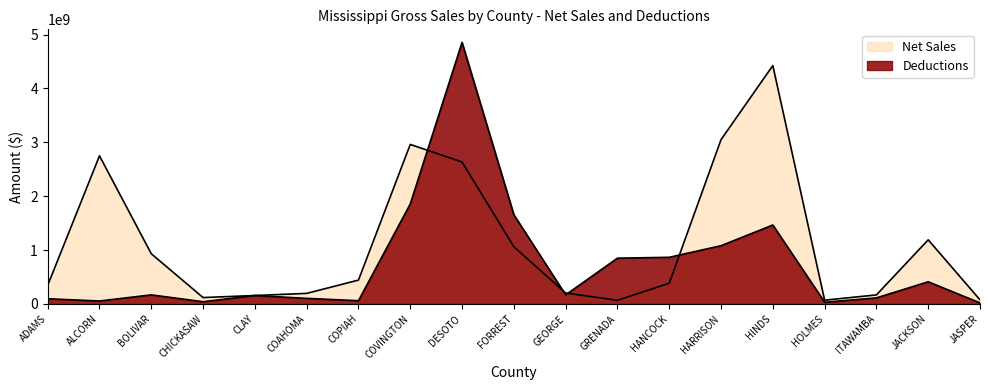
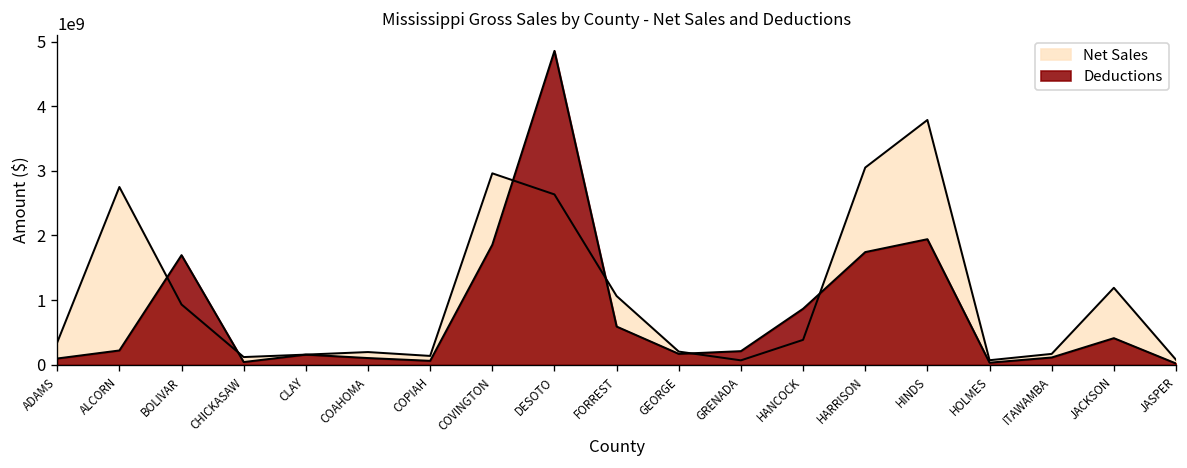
Deductions, ALCORN: 100000000 -> 200000000
Deductions, BOLIVAR: 200000000 -> 1700000000
Net Sales, COPIAH: 400000000 -> 100000000
Deductions, FORREST: 1700000000 -> 600000000
Deductions, GRENADA: 800000000 -> 200000000
Deductions, HARRISON: 1100000000 -> 1700000000
Net Sales, HINDS: 4400000000 -> 3800000000
Deductions, HINDS: 1500000000 -> 1900000000
